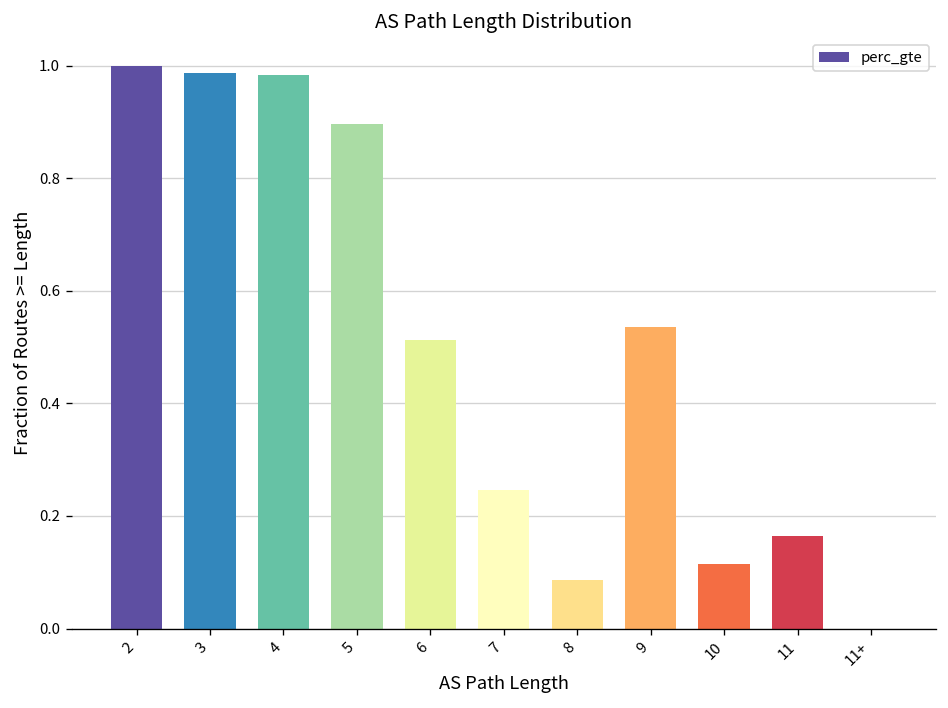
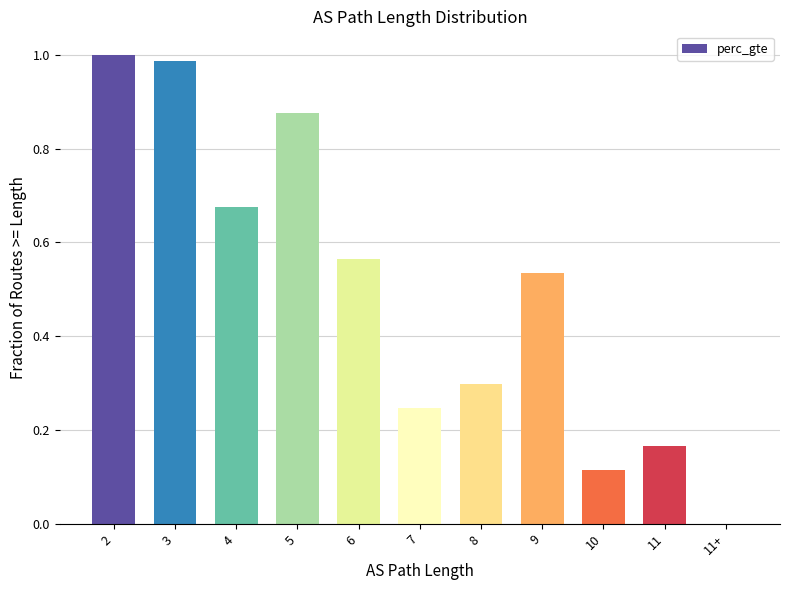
4: 0.98 -> 0.67
5: 0.90 -> 0.88
6: 0.51 -> 0.56
8: 0.09 -> 0.30
